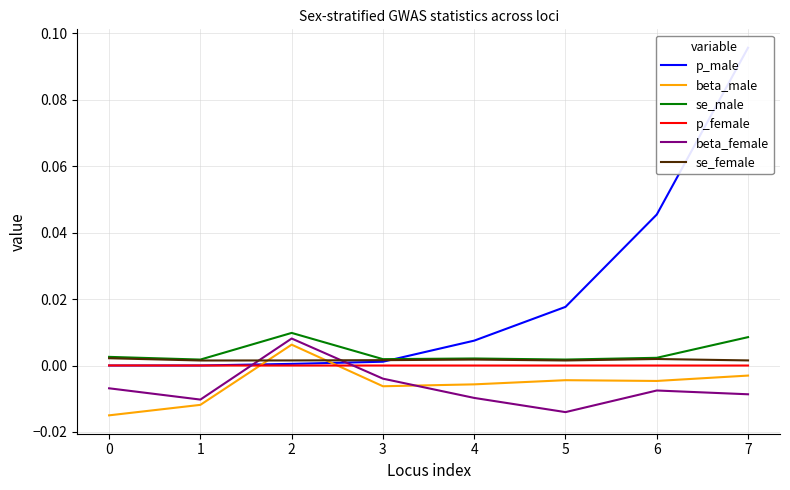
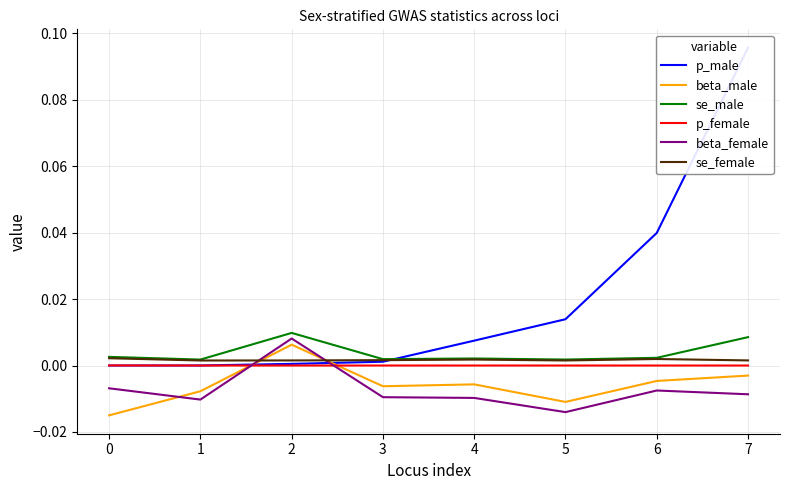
beta_male, 1: -0.012 -> -0.008
beta_female, 3: -0.004 -> -0.010
p_male, 5: 0.018 -> 0.014
beta_male, 5: -0.004 -> -0.011
p_male, 6: 0.045 -> 0.040
